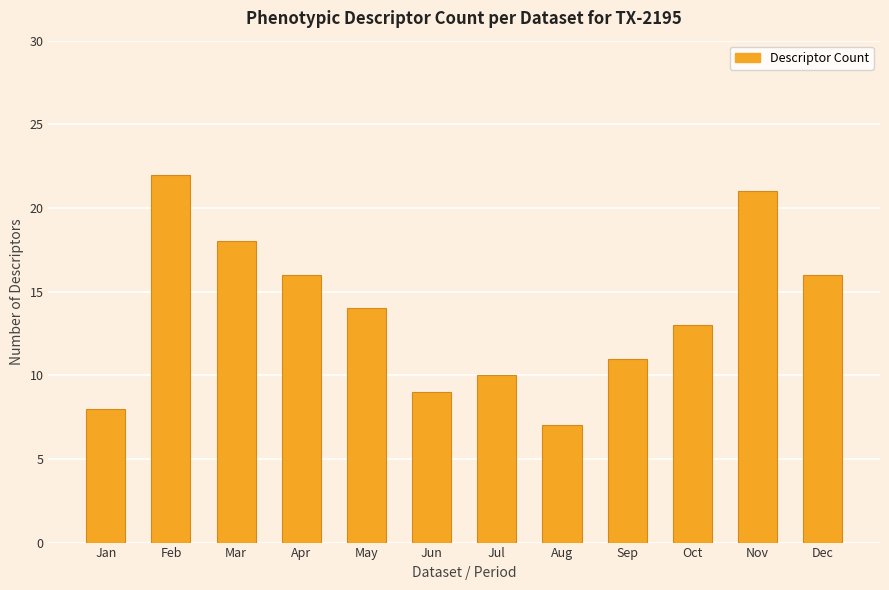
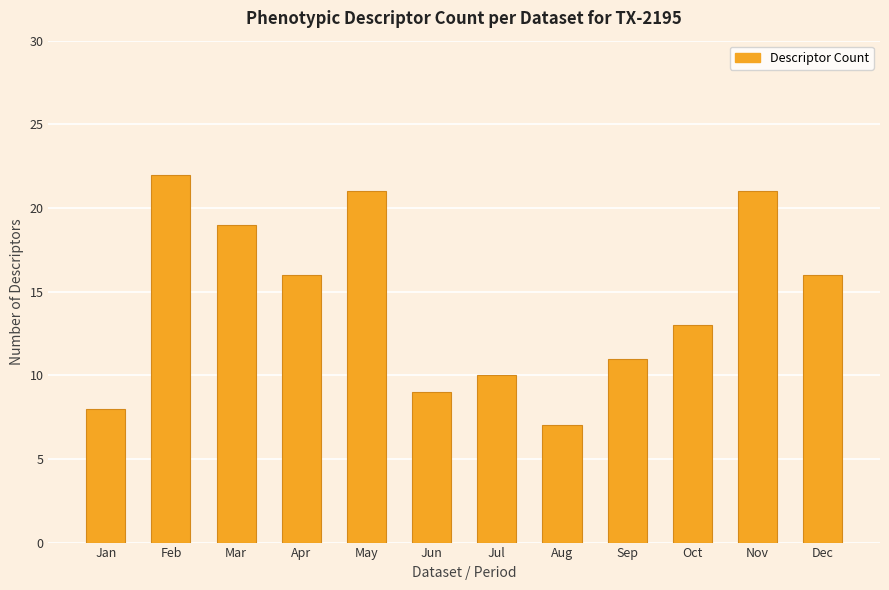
Mar: 18 -> 19
May: 14 -> 21
